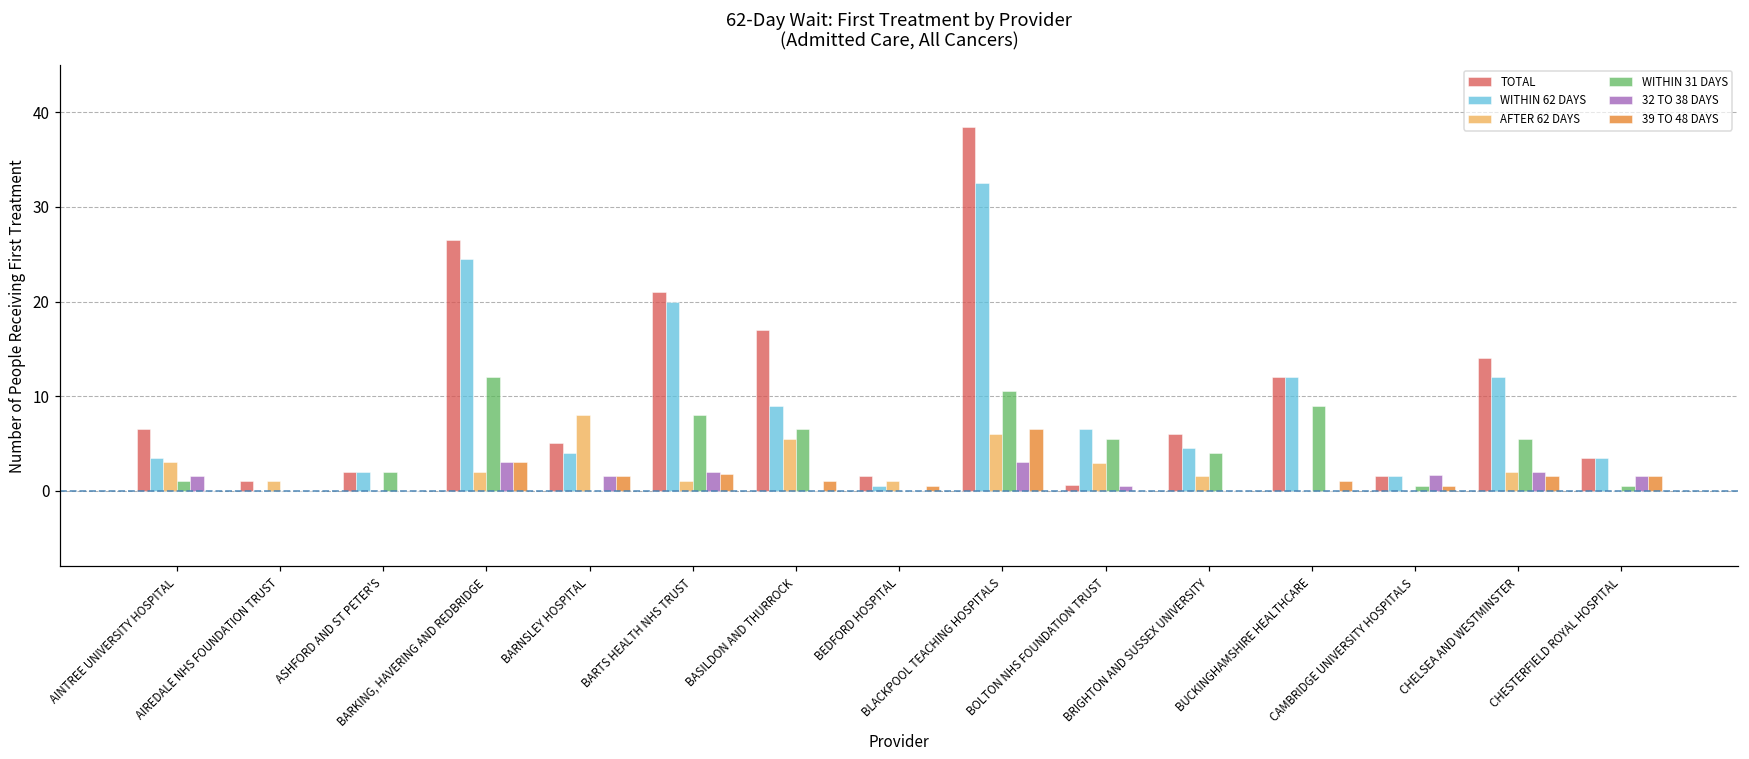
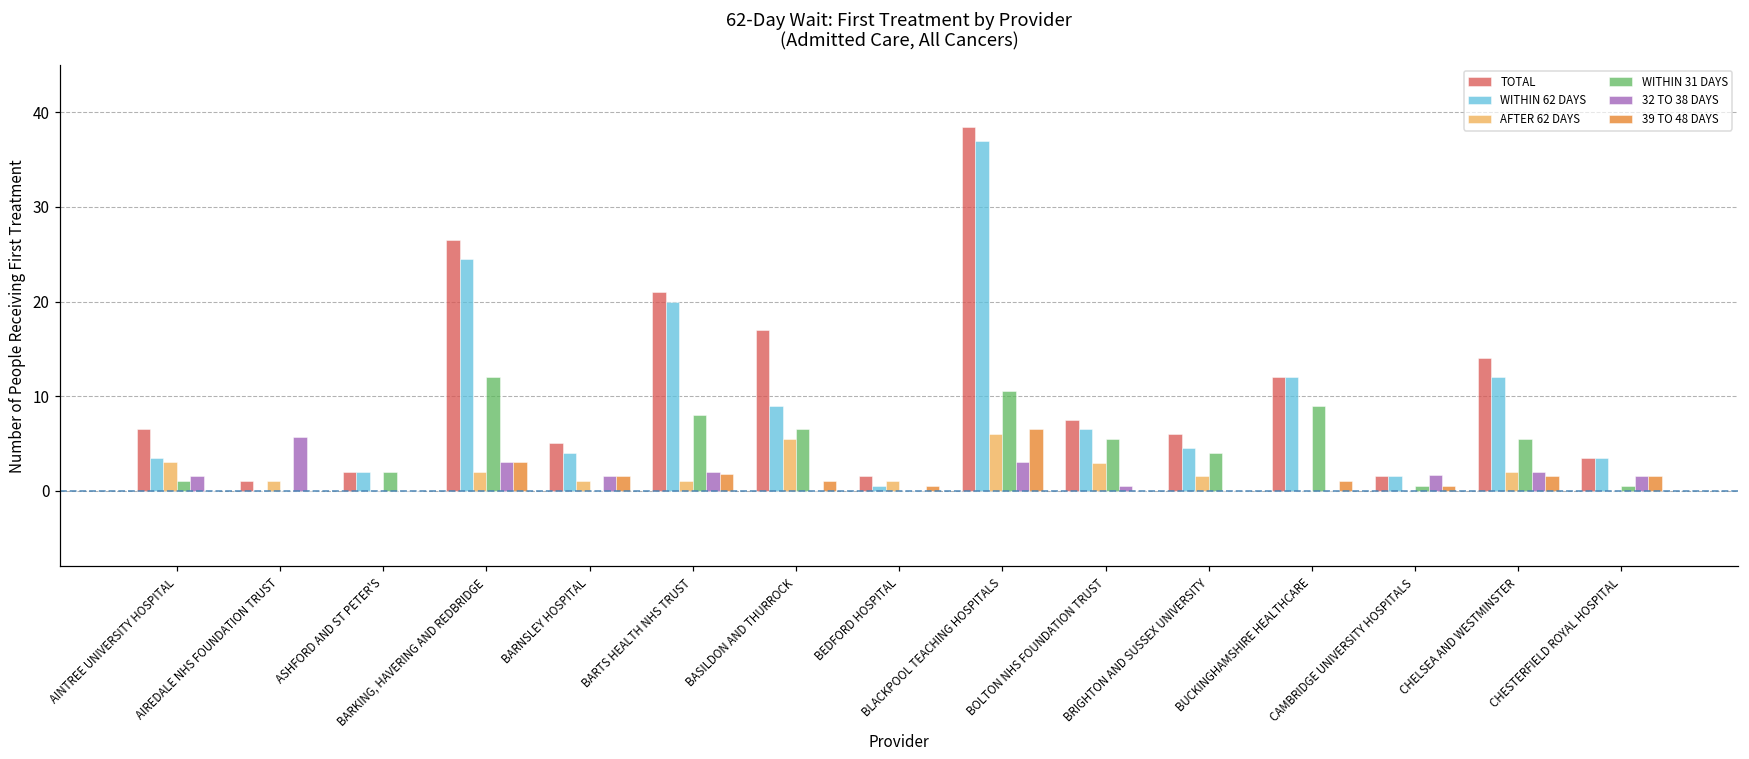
32 TO 38 DAYS, AIREDALE NHS FOUNDATION TRUST: 0 -> 6
AFTER 62 DAYS, BARNSLEY HOSPITAL: 8 -> 1
WITHIN 62 DAYS, BLACKPOOL TEACHING HOSPITALS: 33 -> 37
TOTAL, BOLTON NHS FOUNDATION TRUST: 1 -> 8
